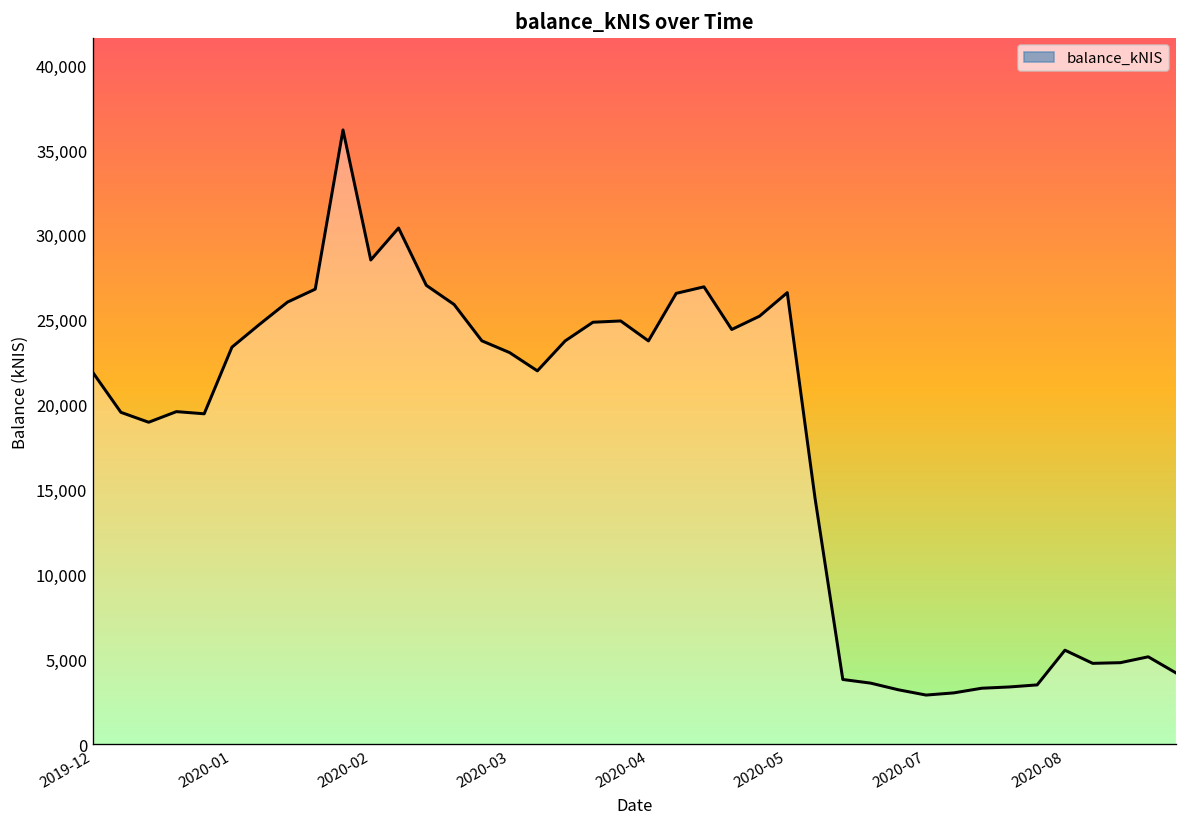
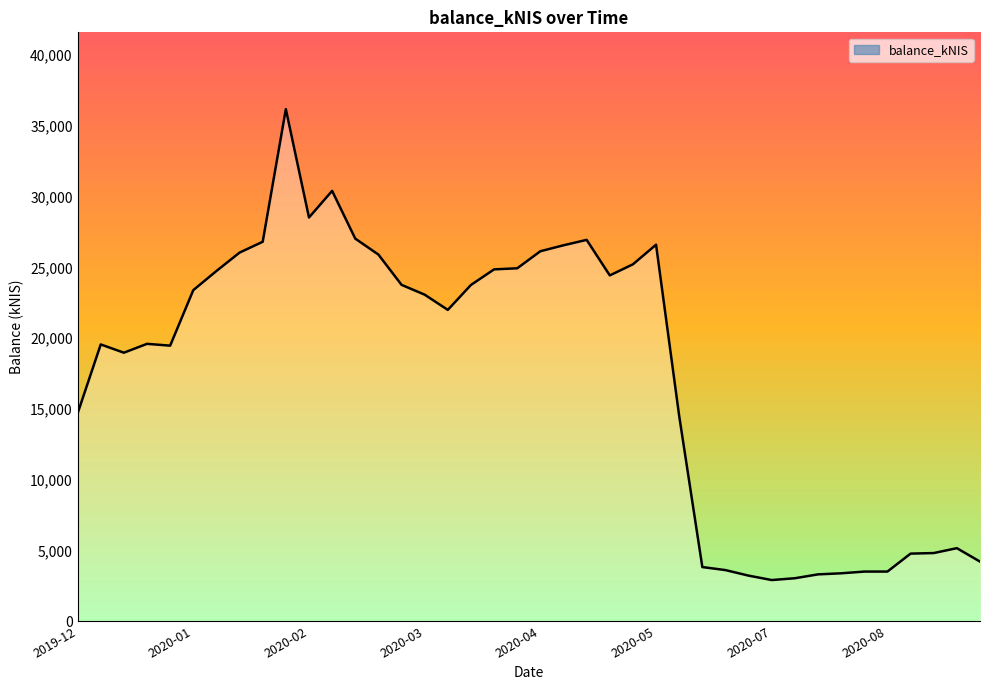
2019-12: 21,900 -> 14,700
2020-04: 23,800 -> 26,100
2020-08: 5,500 -> 3,500
